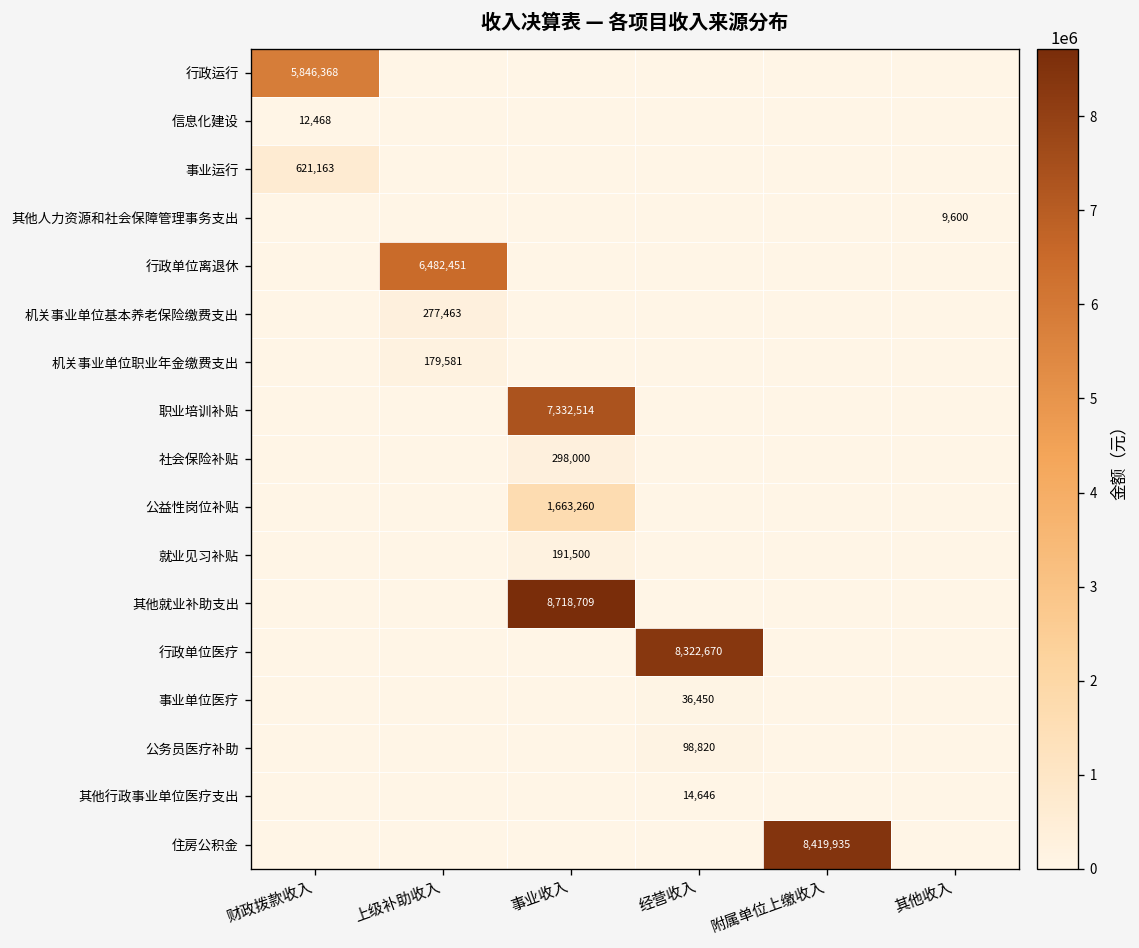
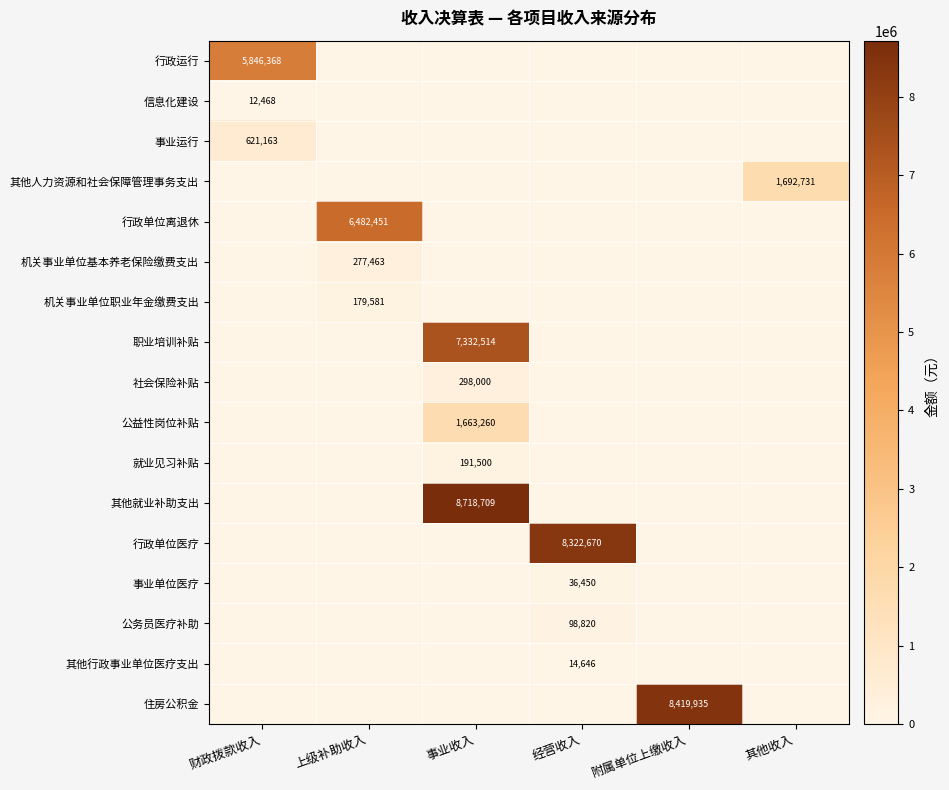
其他人力资源和社会保障管理事务支出, 其他收入: 9,600 -> 1,692,731
